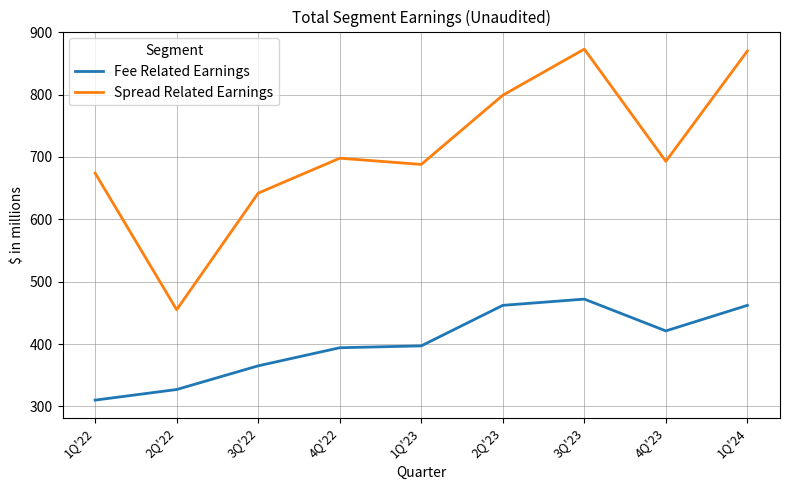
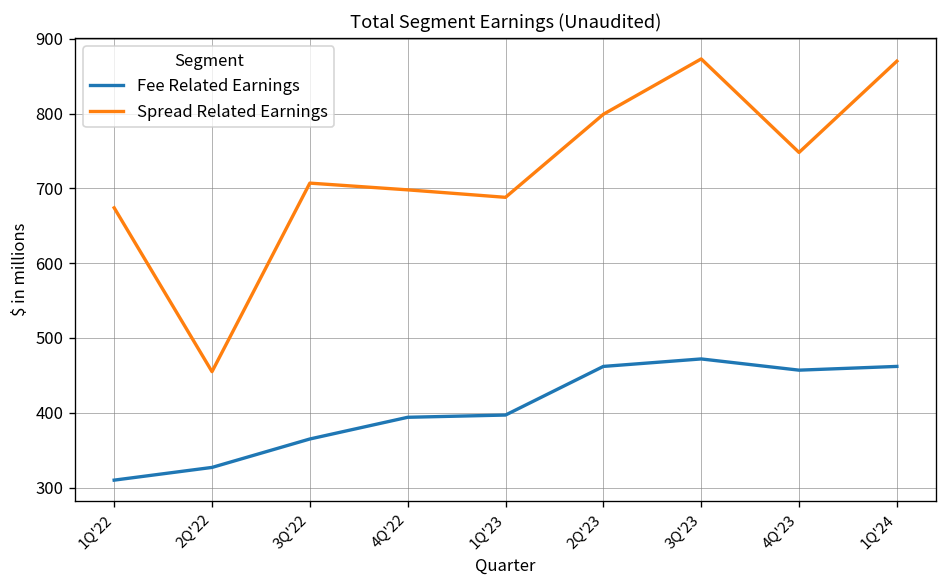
Spread Related Earnings, 3Q'22: 640 -> 710
Fee Related Earnings, 4Q'23: 420 -> 460
Spread Related Earnings, 4Q'23: 690 -> 750
